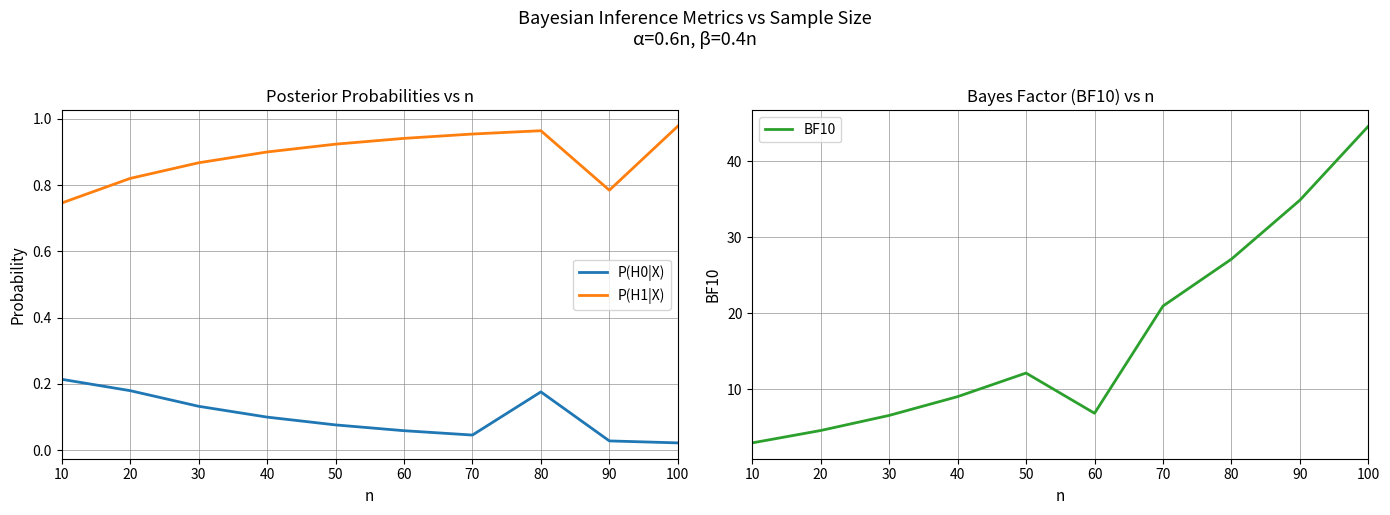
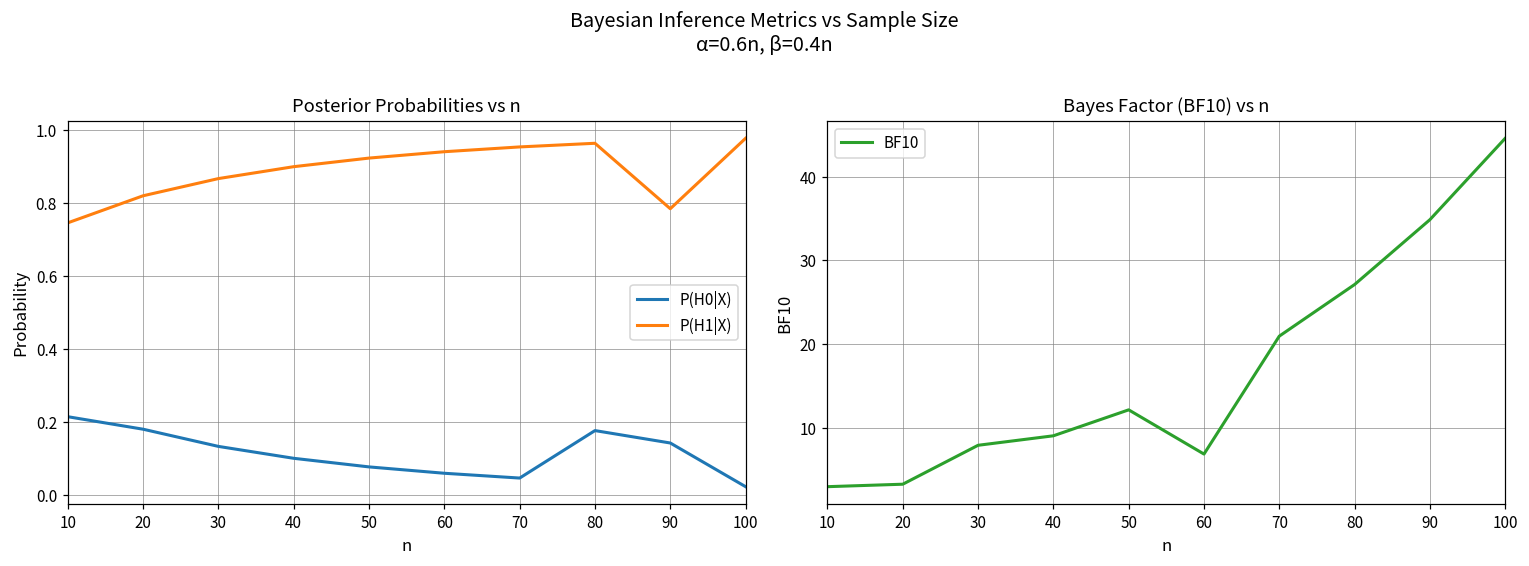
Posterior Probabilities vs n, P(H0|X), 90: 0.03 -> 0.14
Bayes Factor (BF10) vs n, 20: 5 -> 3
Bayes Factor (BF10) vs n, 30: 7 -> 8
